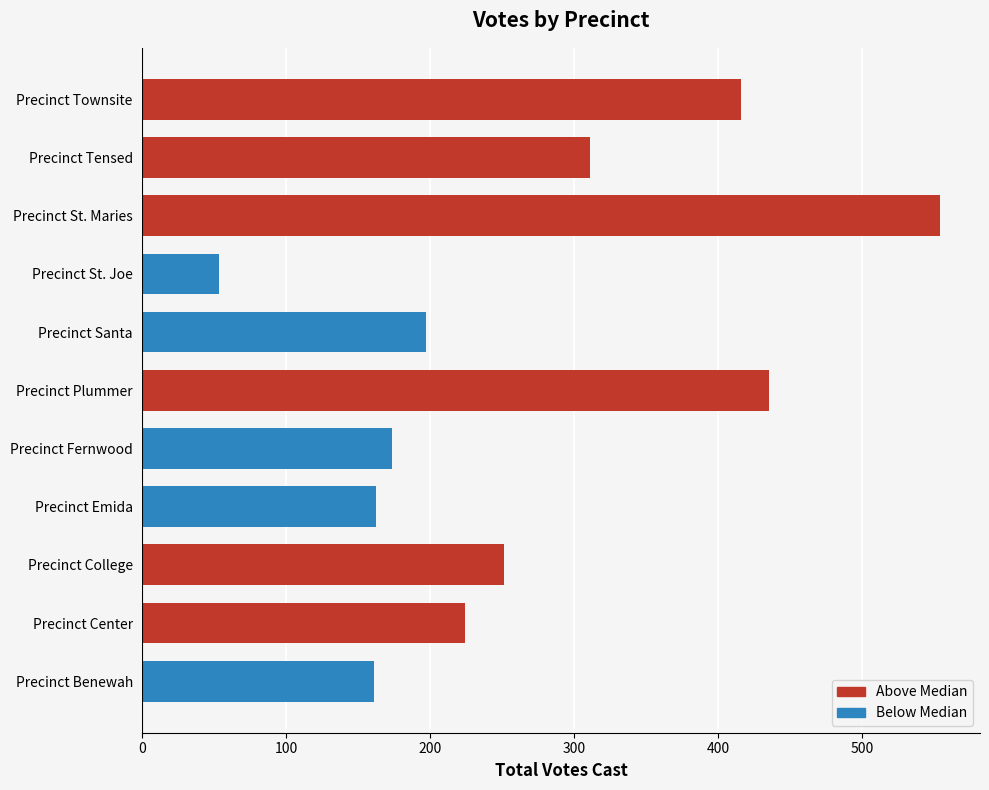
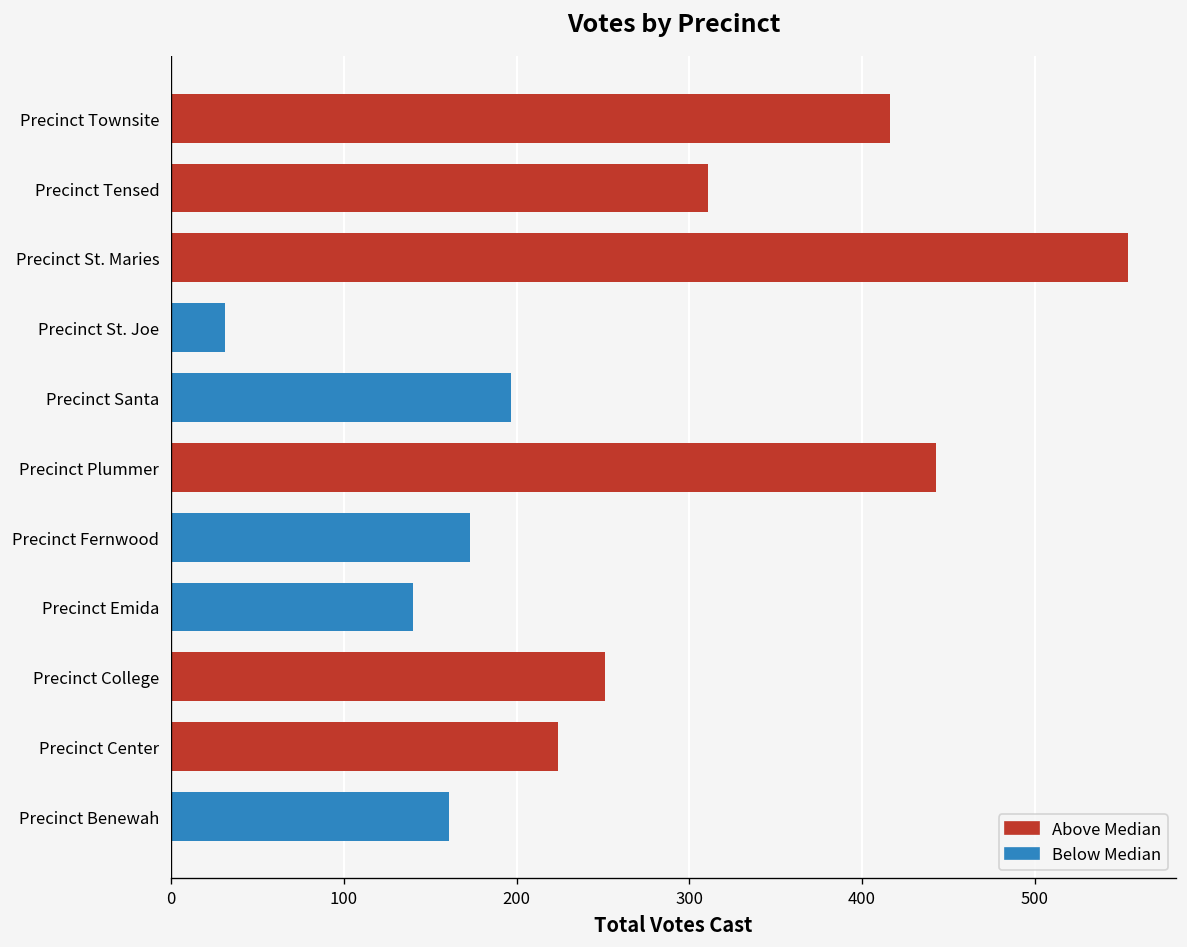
Precinct St. Joe: 53 -> 31
Precinct Plummer: 435 -> 443
Precinct Emida: 162 -> 140
